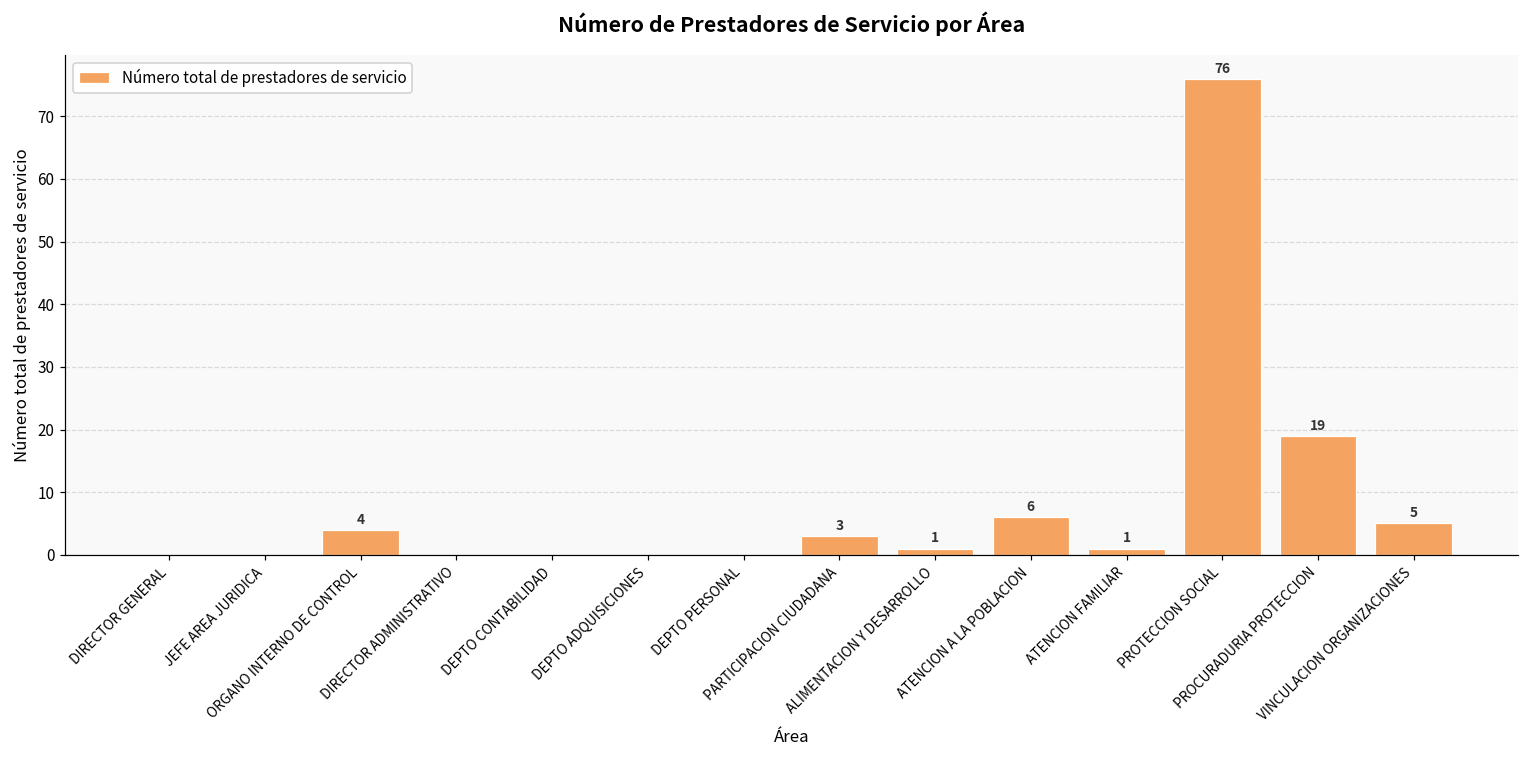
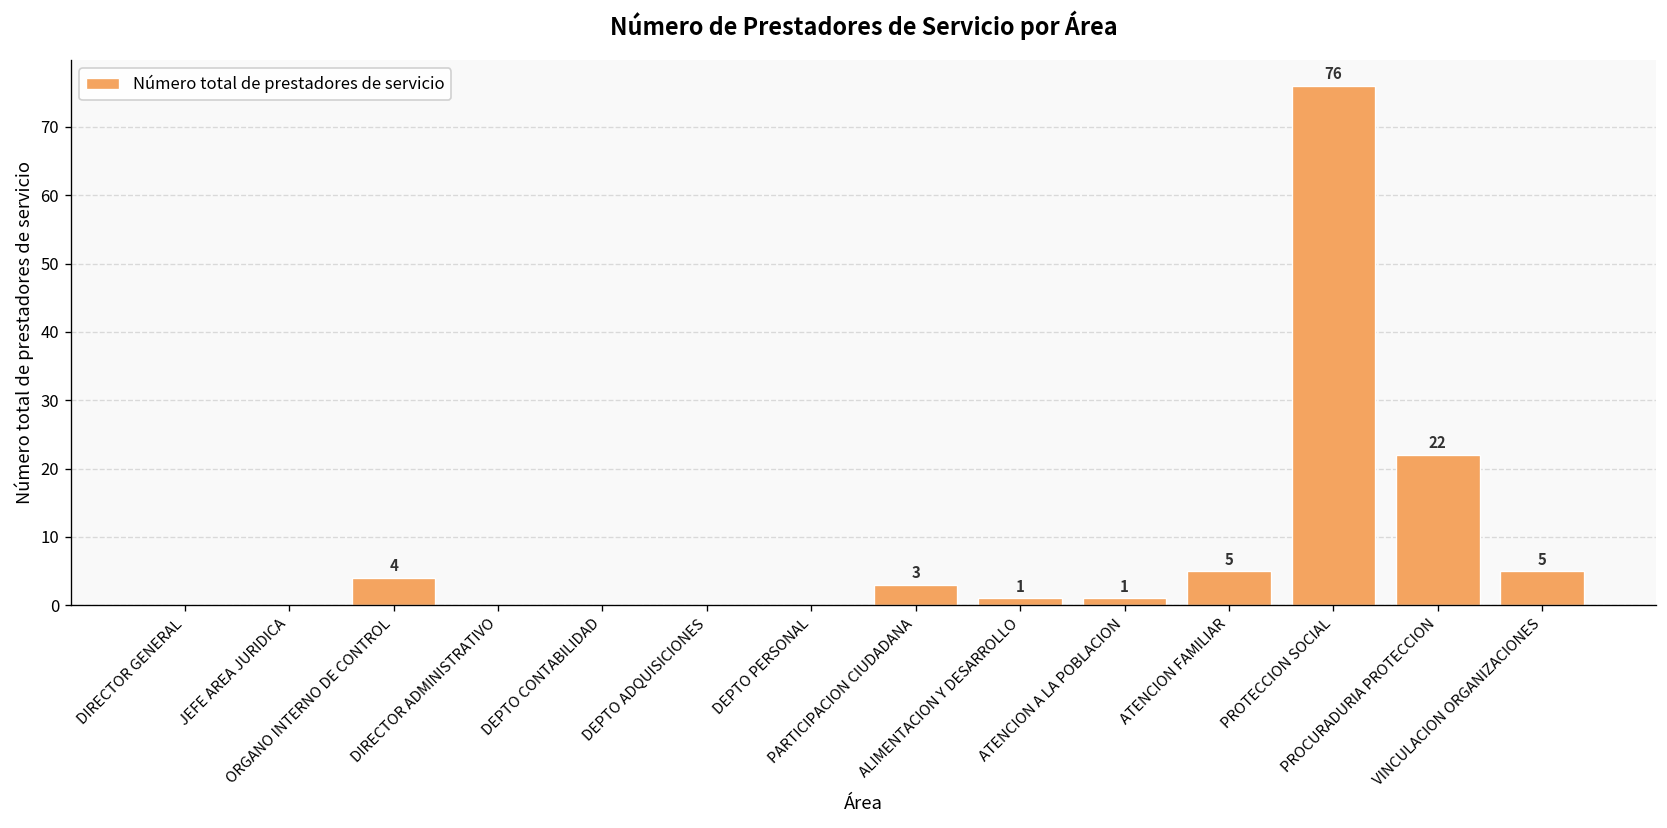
ATENCION A LA POBLACION: 6 -> 1
ATENCION FAMILIAR: 1 -> 5
PROCURADURIA PROTECCION: 19 -> 22
